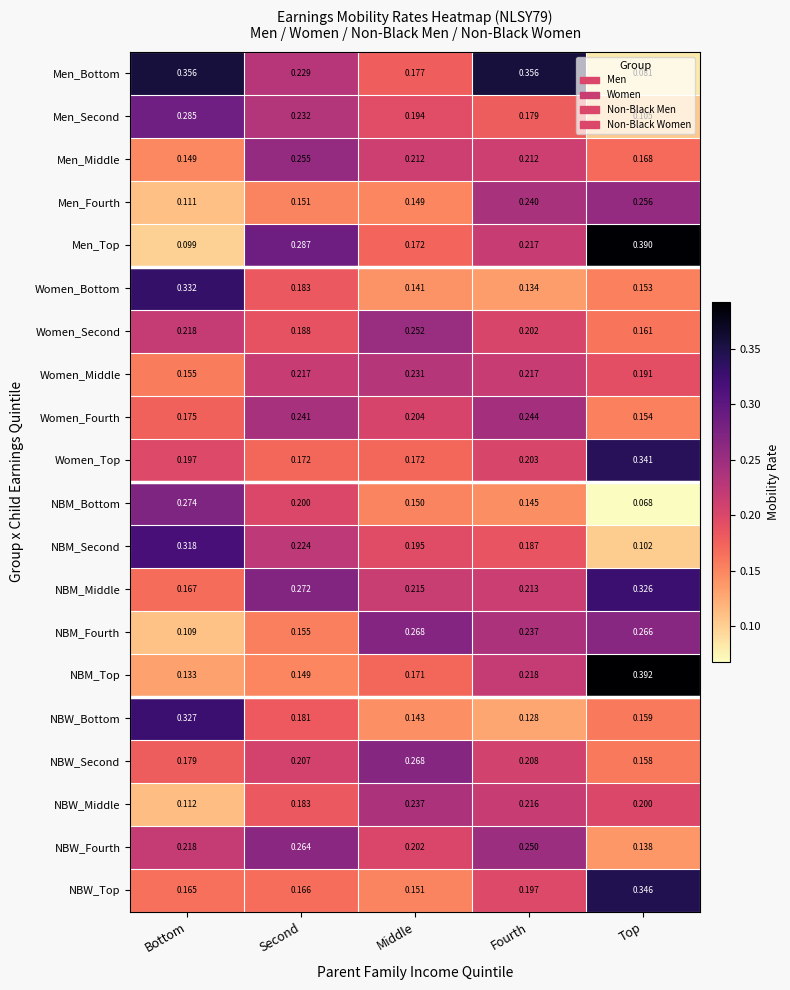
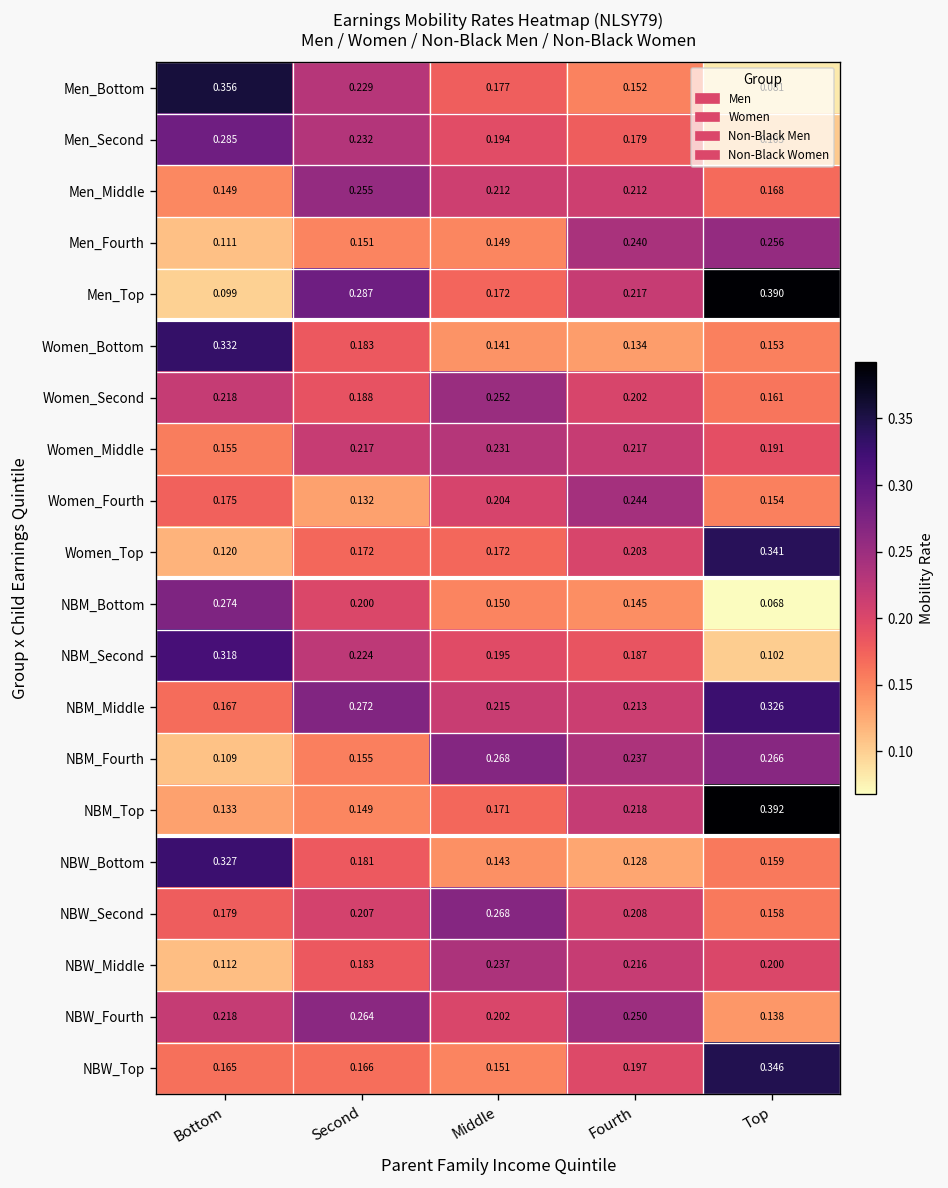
Men_Bottom, Fourth: 0.356 -> 0.152
Women_Fourth, Second: 0.241 -> 0.132
Women_Top, Bottom: 0.197 -> 0.120
